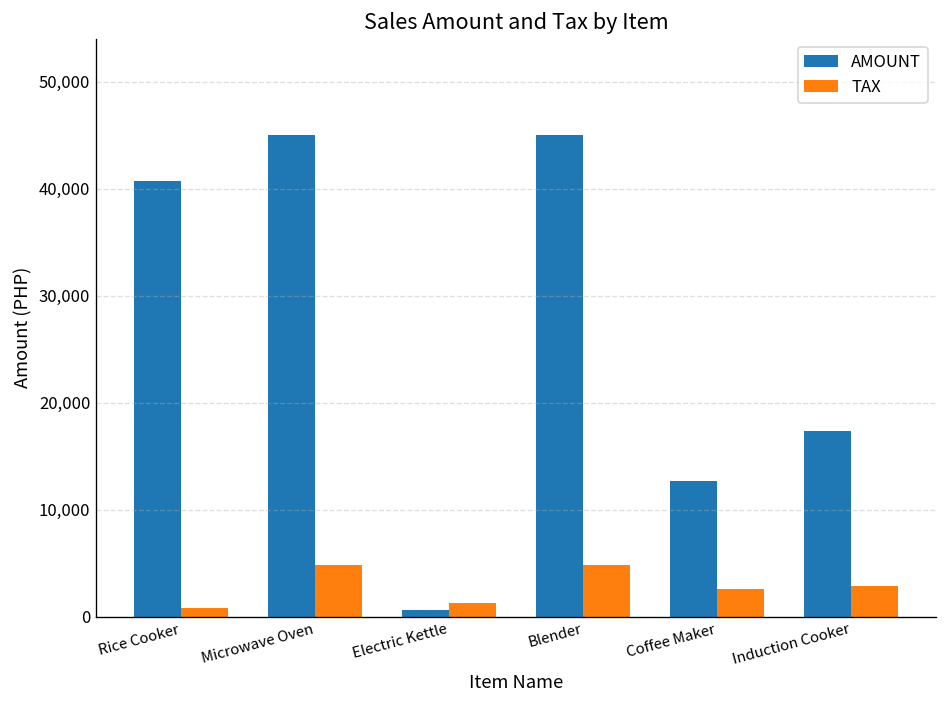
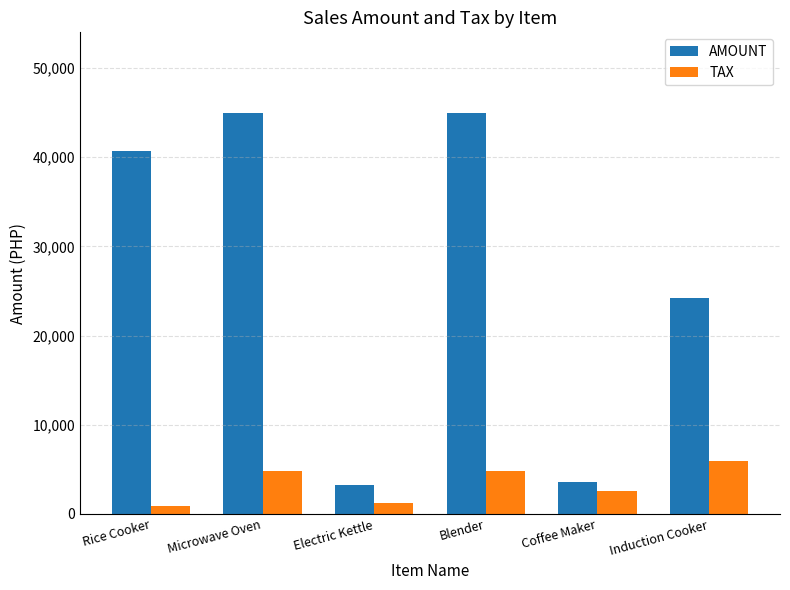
AMOUNT, Electric Kettle: 1,000 -> 3,000
AMOUNT, Coffee Maker: 13,000 -> 4,000
AMOUNT, Induction Cooker: 17,000 -> 24,000
TAX, Induction Cooker: 3,000 -> 6,000
